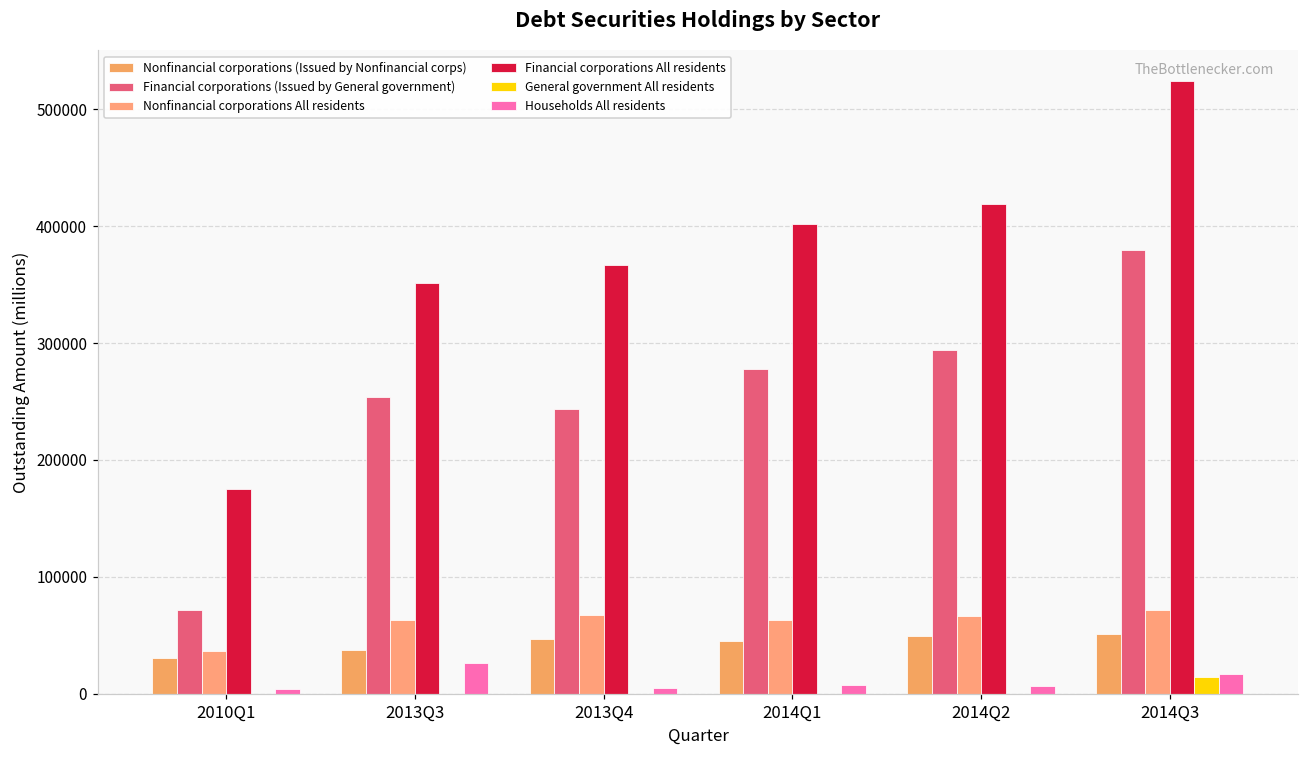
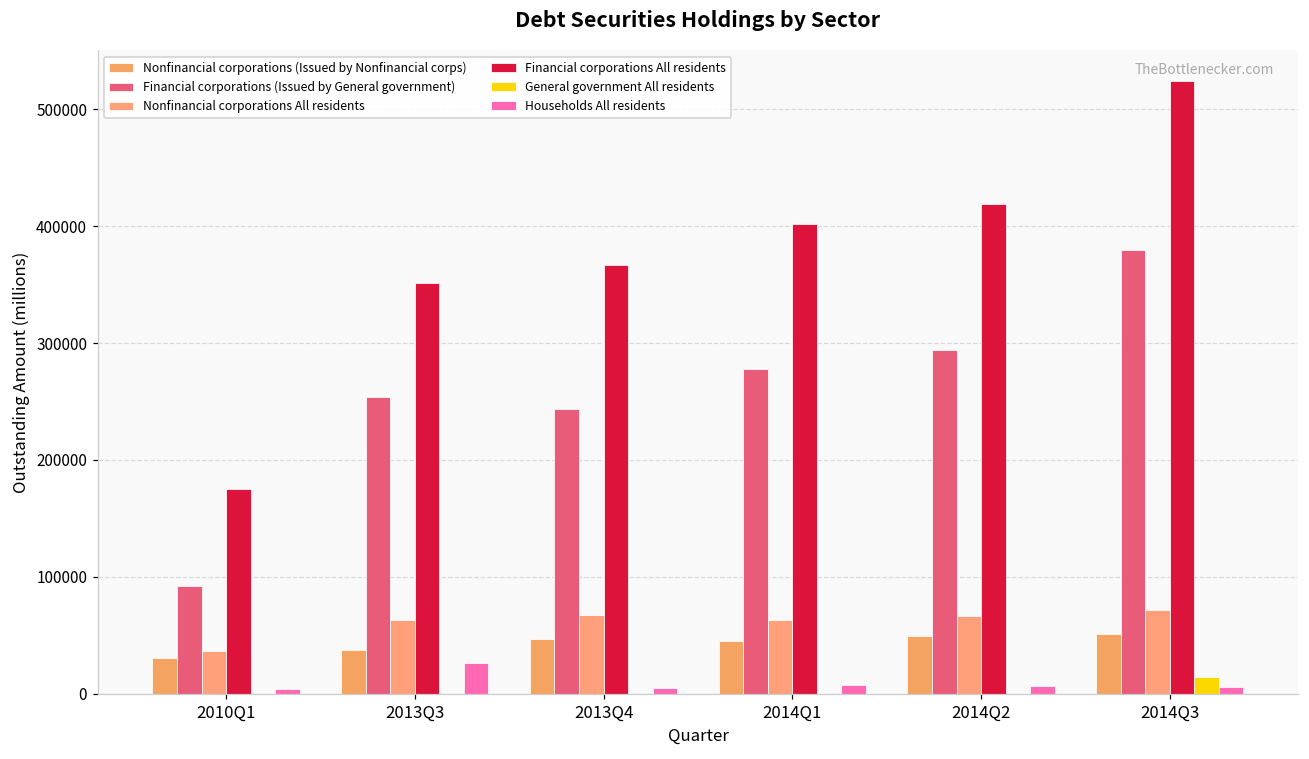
Financial corporations (Issued by General government), 2010Q1: 72000 -> 92000
Households All residents, 2014Q3: 17000 -> 6000
